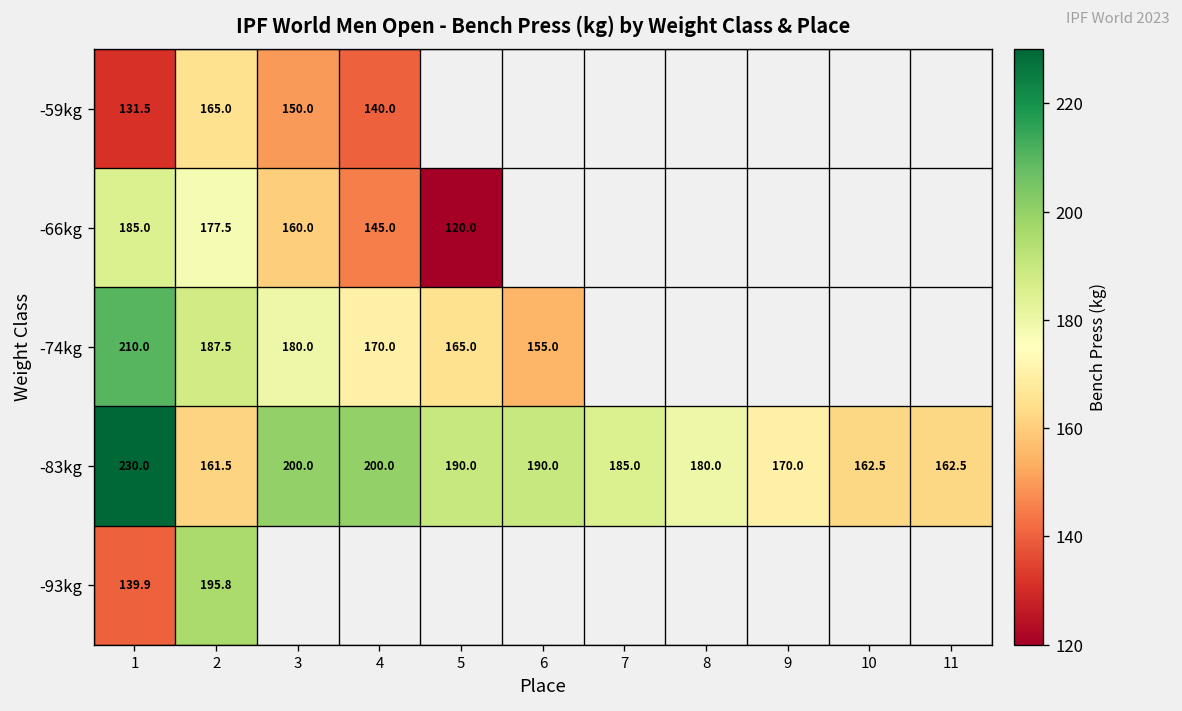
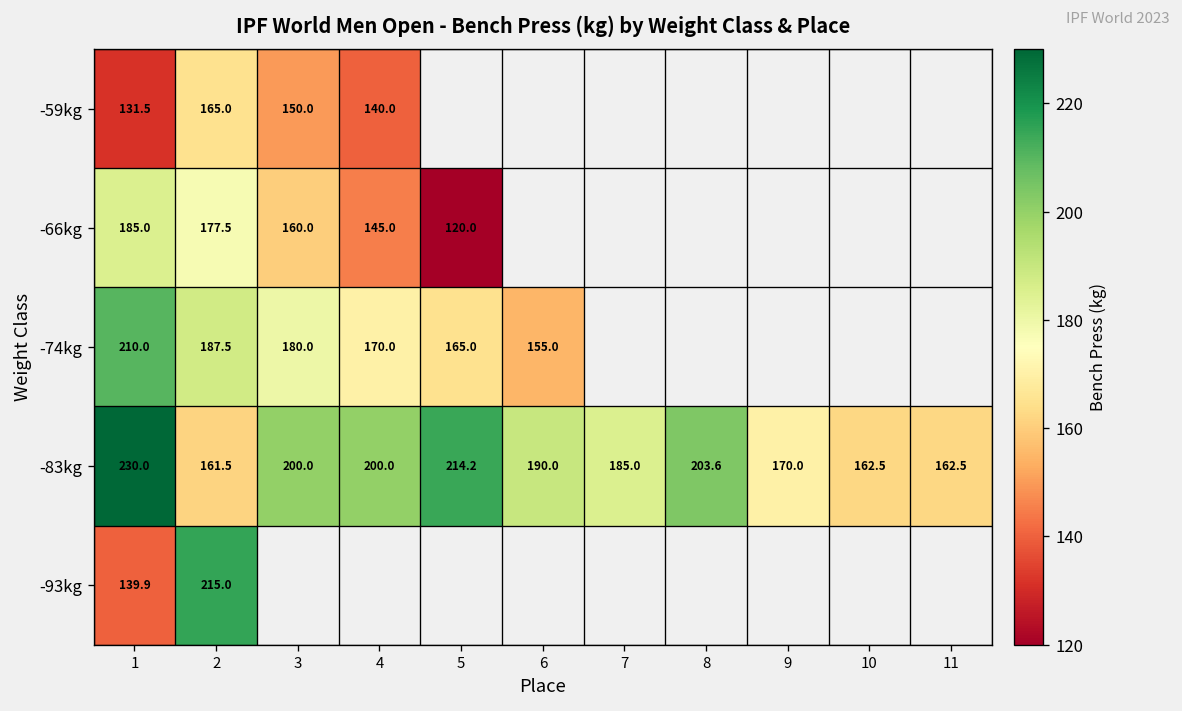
-83kg, 5: 190.0 -> 214.2
-83kg, 8: 180.0 -> 203.6
-93kg, 2: 195.8 -> 215.0
